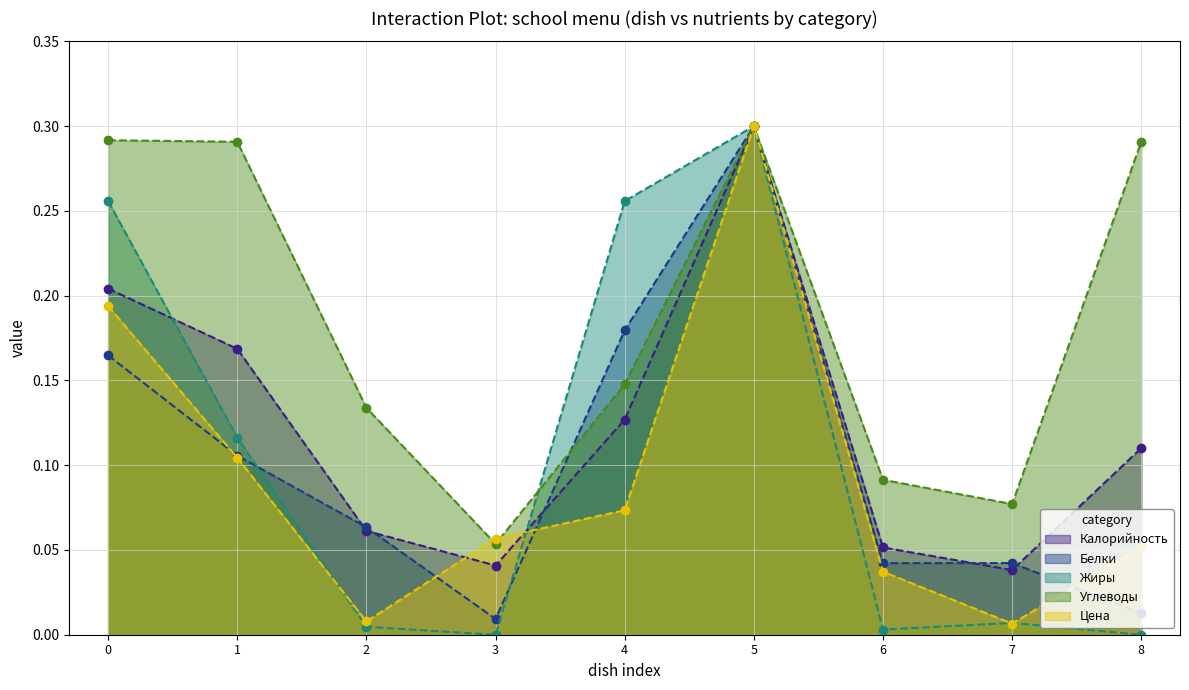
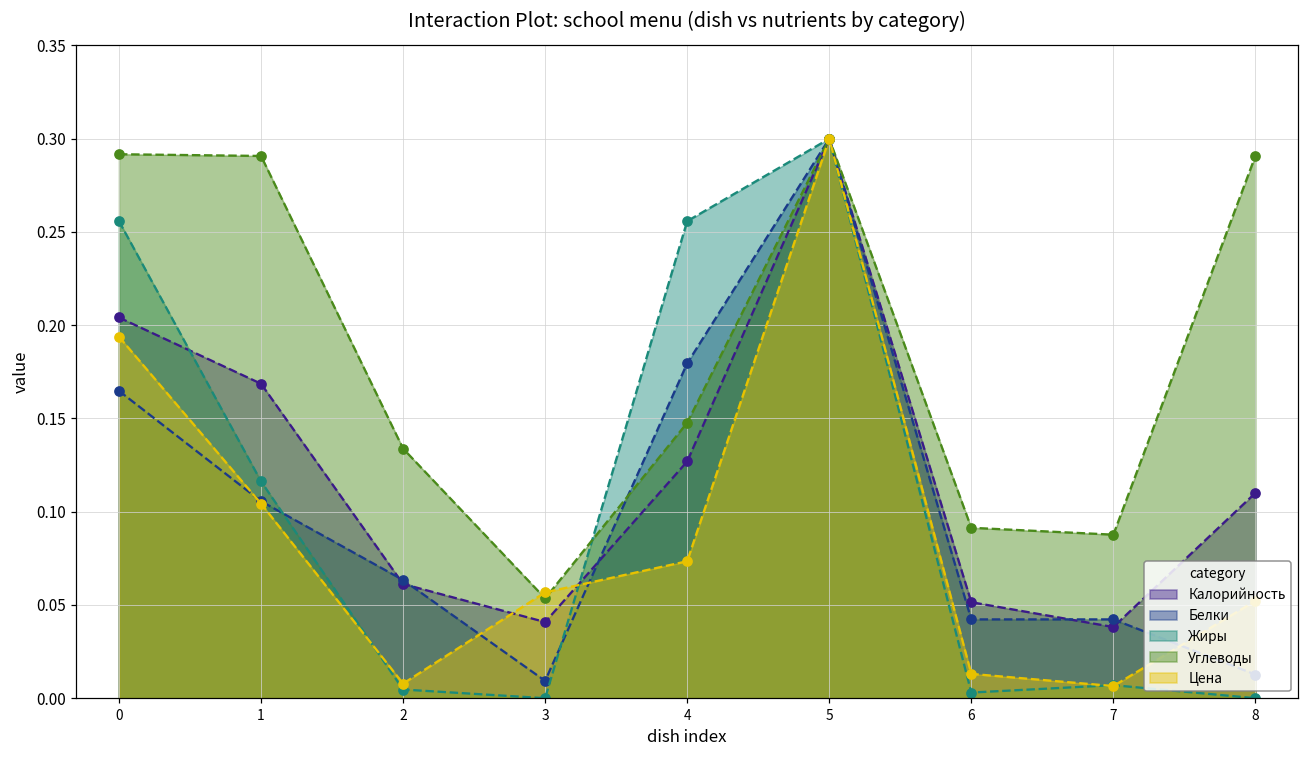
Цена, 6: 0.037 -> 0.013
Углеводы, 7: 0.077 -> 0.088
